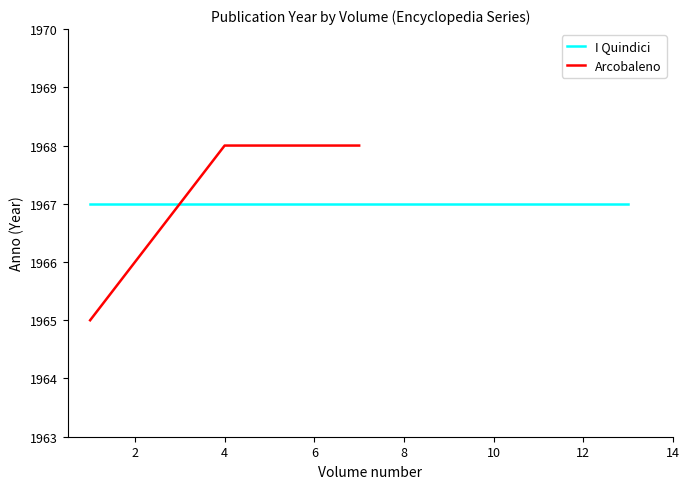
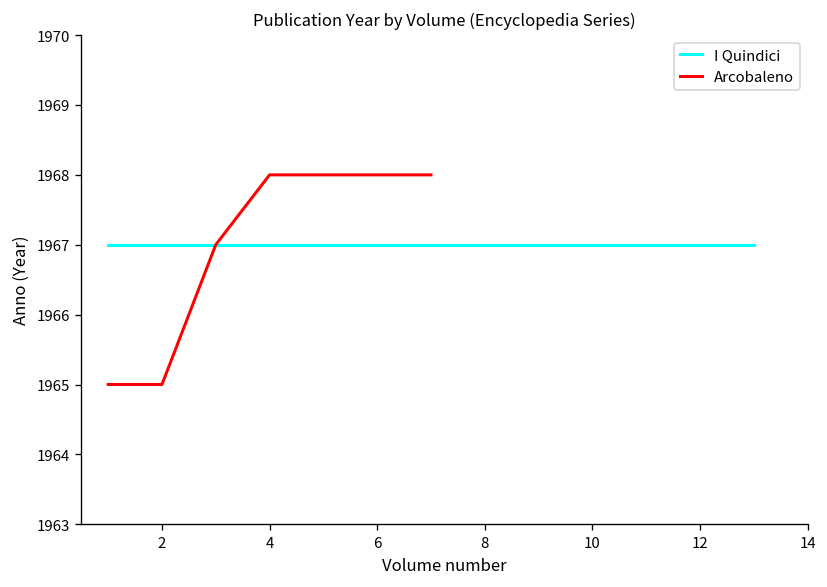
Arcobaleno, 2: 1966 -> 1965
